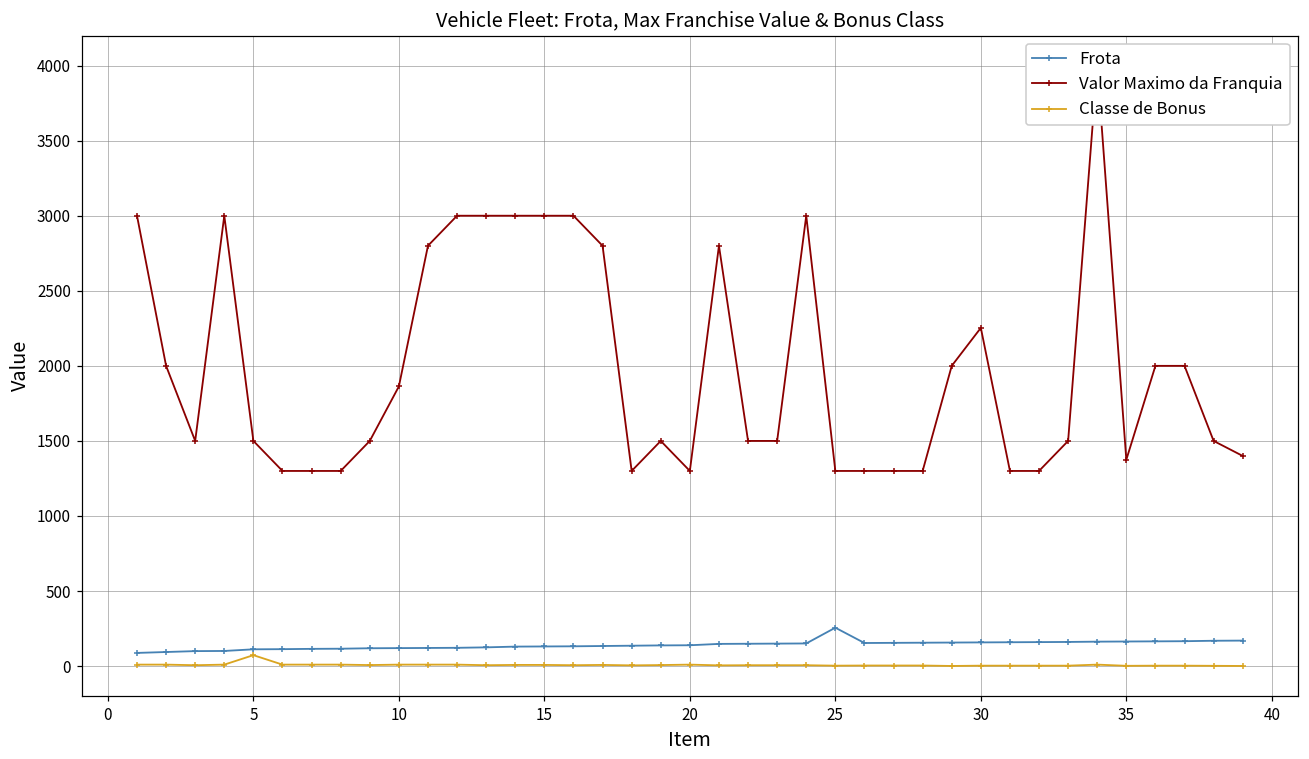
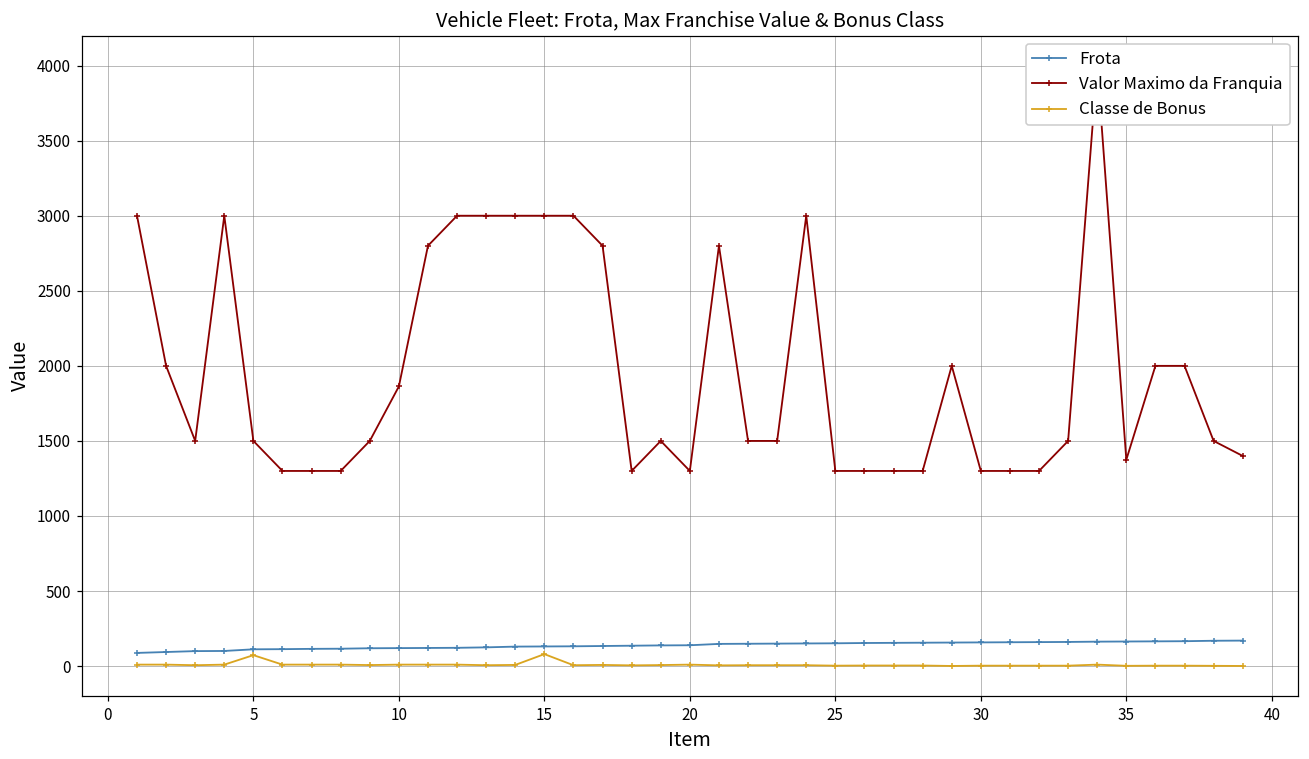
Classe de Bonus, 15: 10 -> 80
Frota, 25: 260 -> 150
Valor Maximo da Franquia, 30: 2250 -> 1300
